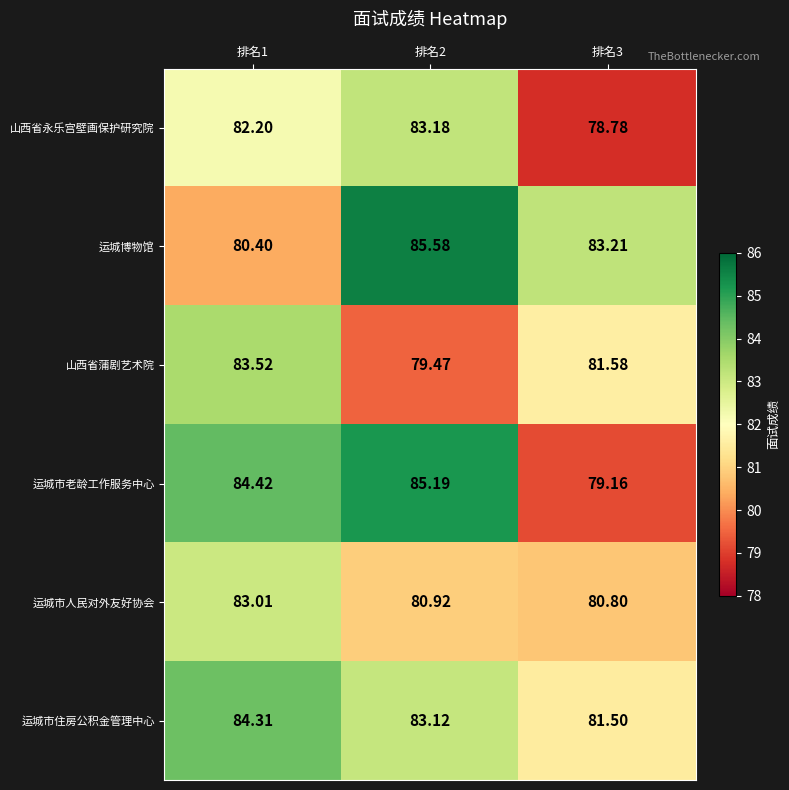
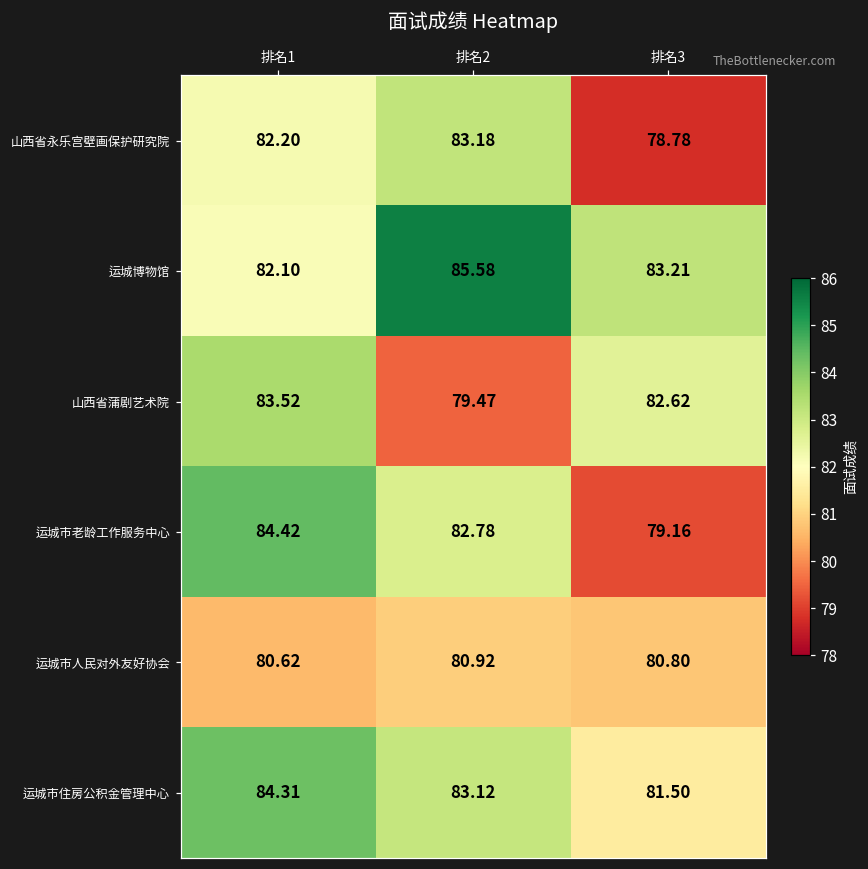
运城博物馆, 排名1: 80.40 -> 82.10
山西省蒲剧艺术院, 排名3: 81.58 -> 82.62
运城市老龄工作服务中心, 排名2: 85.19 -> 82.78
运城市人民对外友好协会, 排名1: 83.01 -> 80.62
